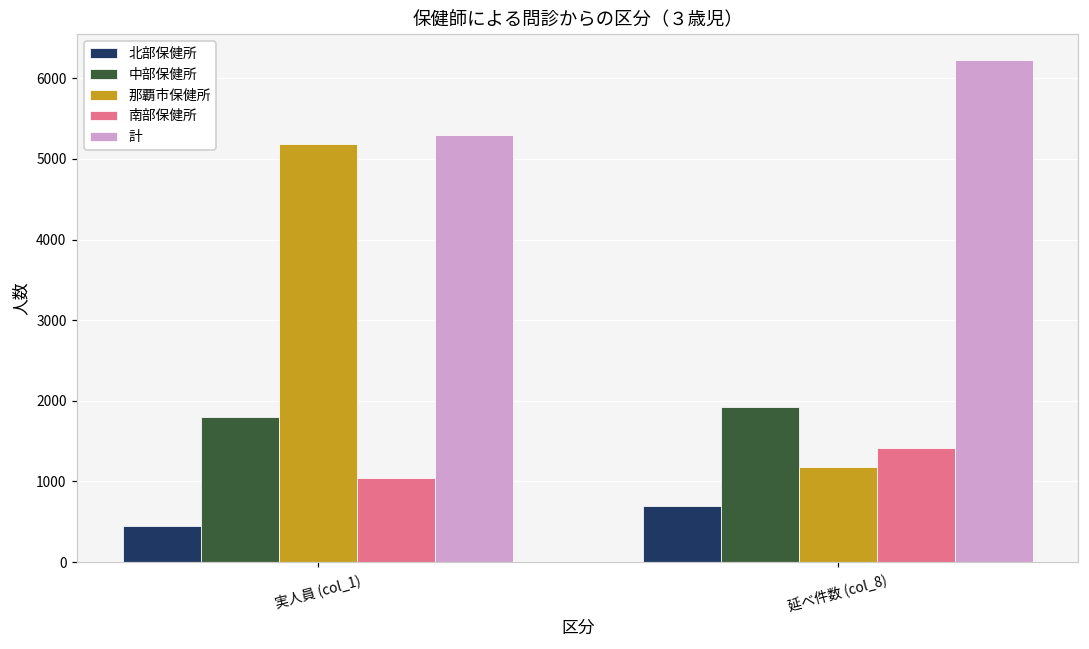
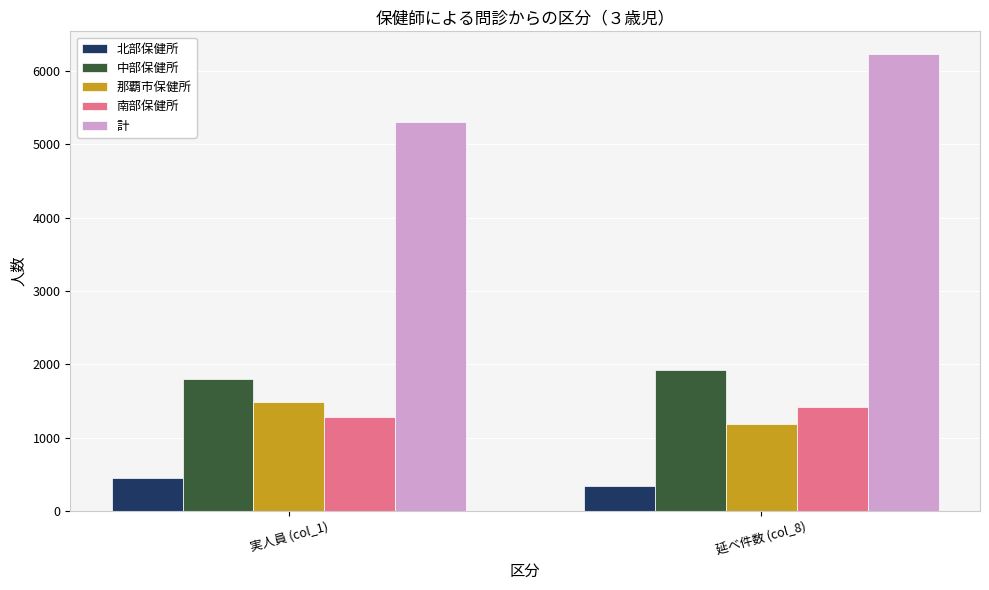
那覇市保健所, 実人員 (col_1): 5200 -> 1500
南部保健所, 実人員 (col_1): 1000 -> 1300
北部保健所, 延べ件数 (col_8): 700 -> 300
